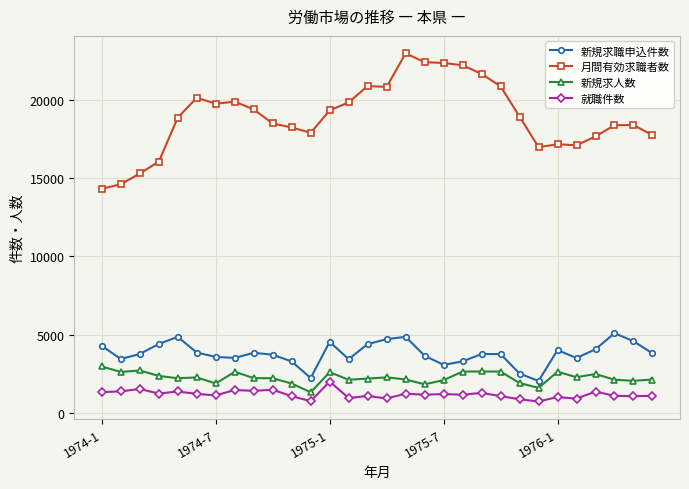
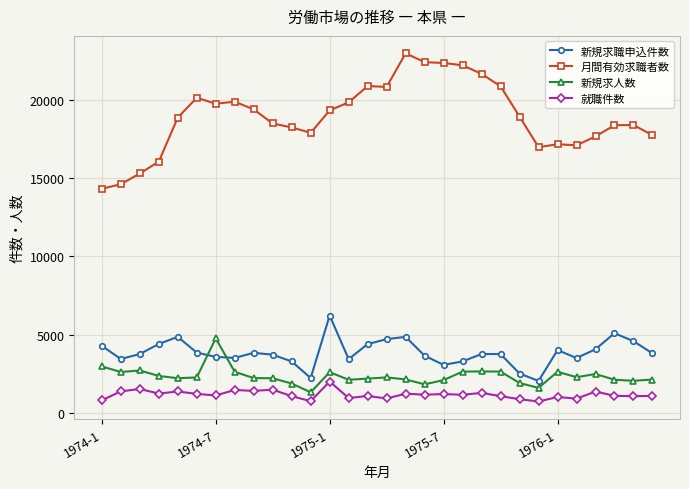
就職件数, 1974-1: 1300 -> 800
新規求人数, 1974-7: 1900 -> 4800
新規求職申込件数, 1975-1: 4500 -> 6200
